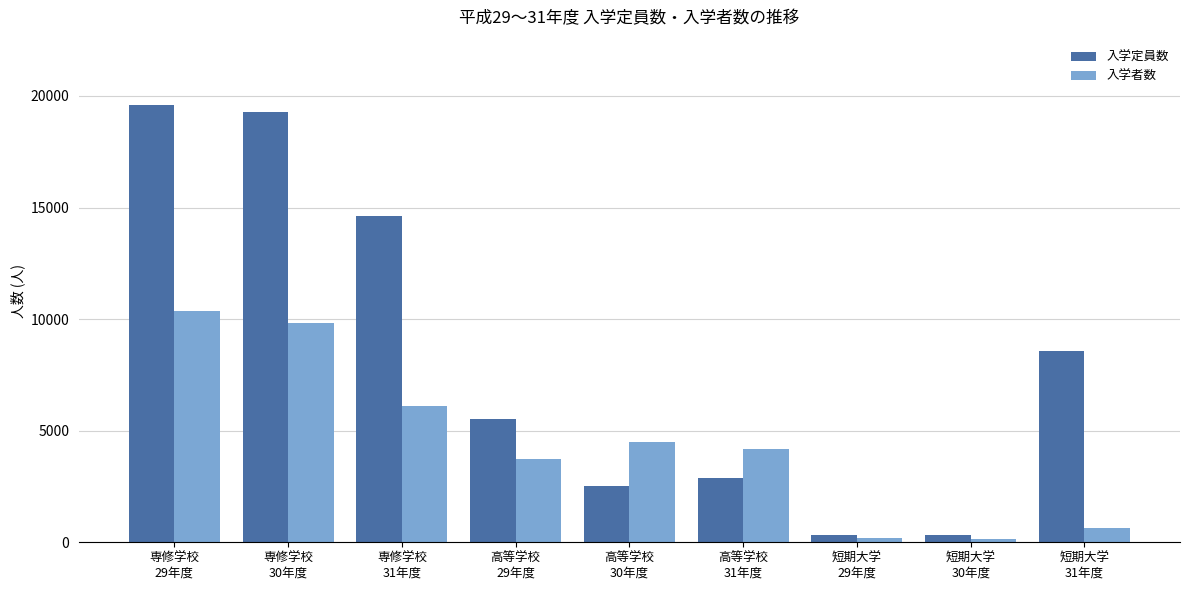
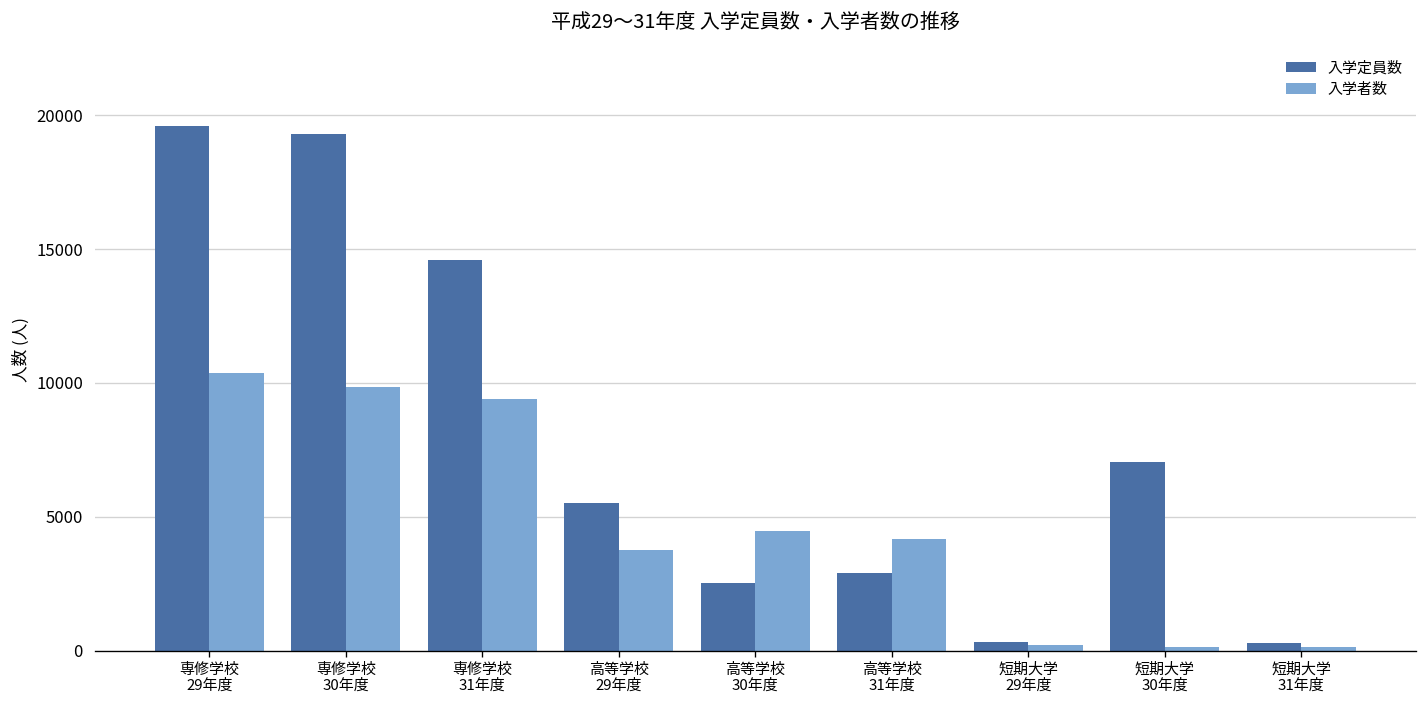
入学者数, 専修学校 31年度: 6100 -> 9400
入学定員数, 短期大学 30年度: 300 -> 7100
入学定員数, 短期大学 31年度: 8600 -> 300
入学者数, 短期大学 31年度: 600 -> 100
